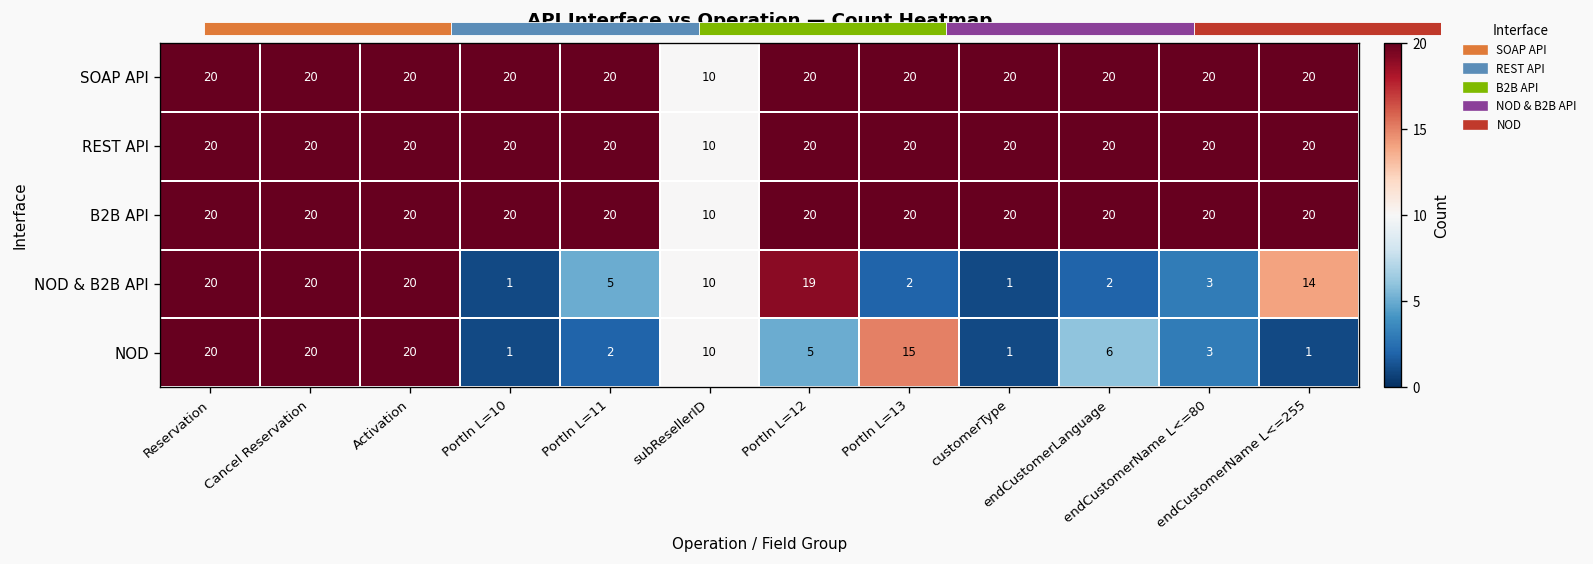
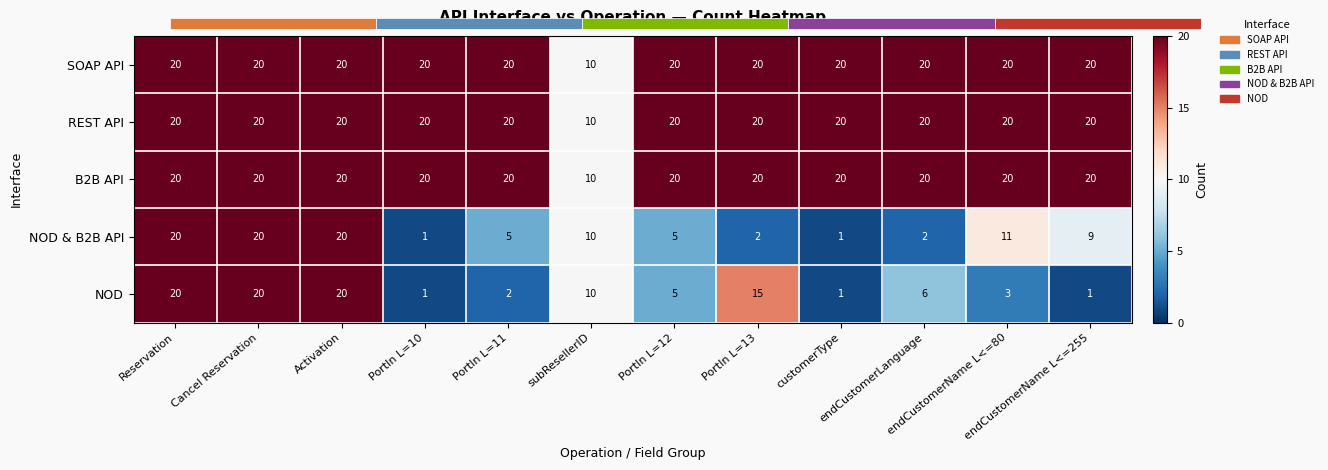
API Interface vs Operation — Count Heatmap, NOD & B2B API, PortIn L=12: 19 -> 5
API Interface vs Operation — Count Heatmap, NOD & B2B API, endCustomerName L<=80: 3 -> 11
API Interface vs Operation — Count Heatmap, NOD & B2B API, endCustomerName L<=255: 14 -> 9
